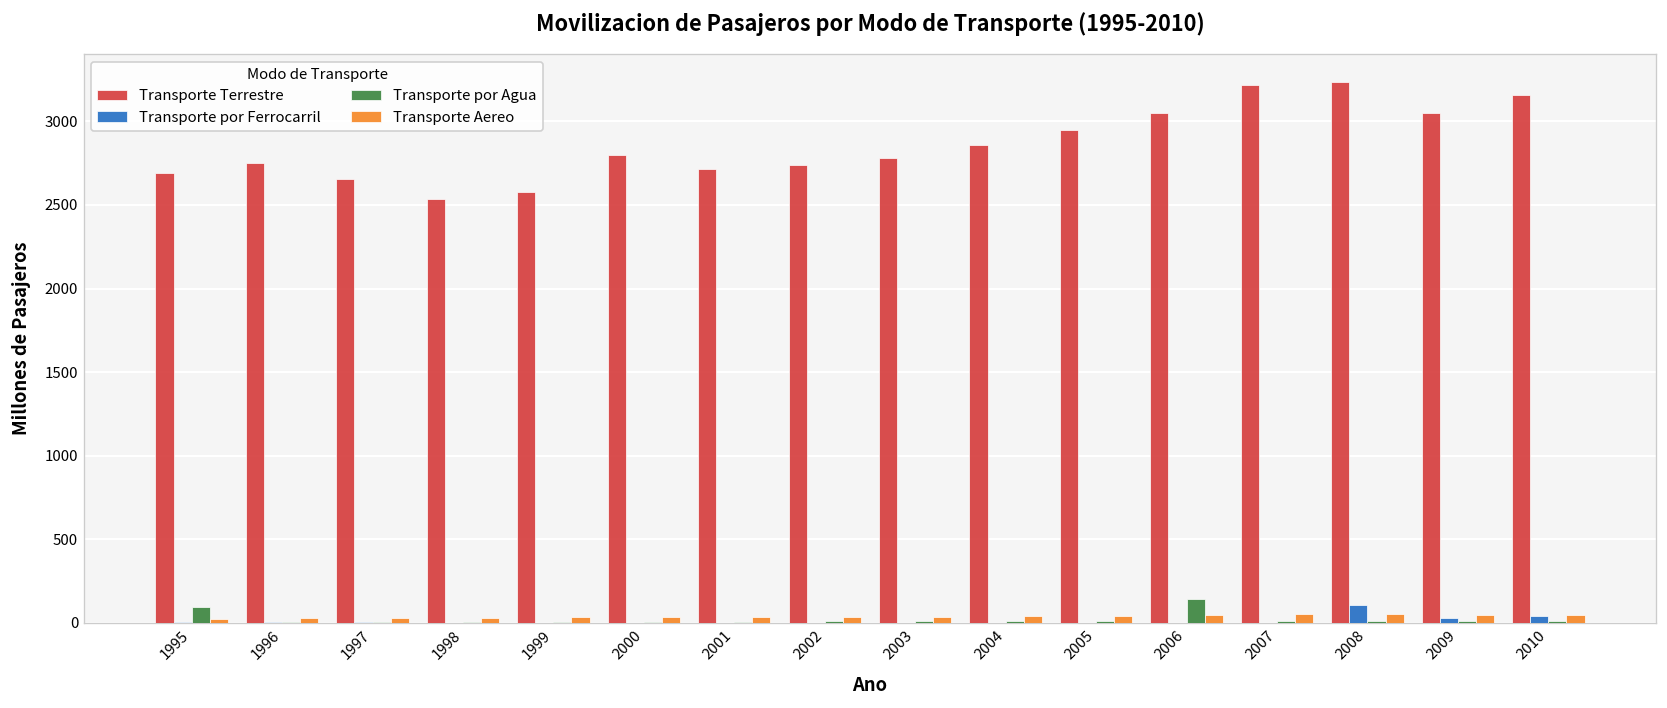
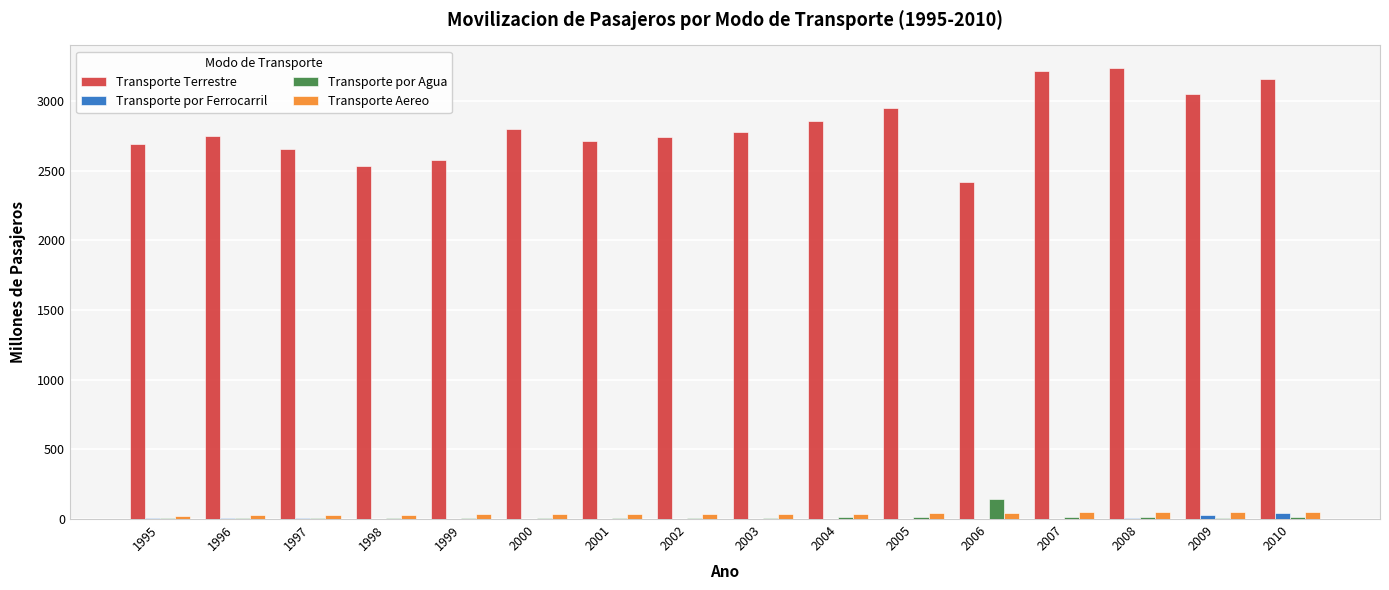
Transporte por Agua, 1995: 100 -> 10
Transporte Terrestre, 2006: 3050 -> 2420
Transporte por Ferrocarril, 2008: 110 -> 10
